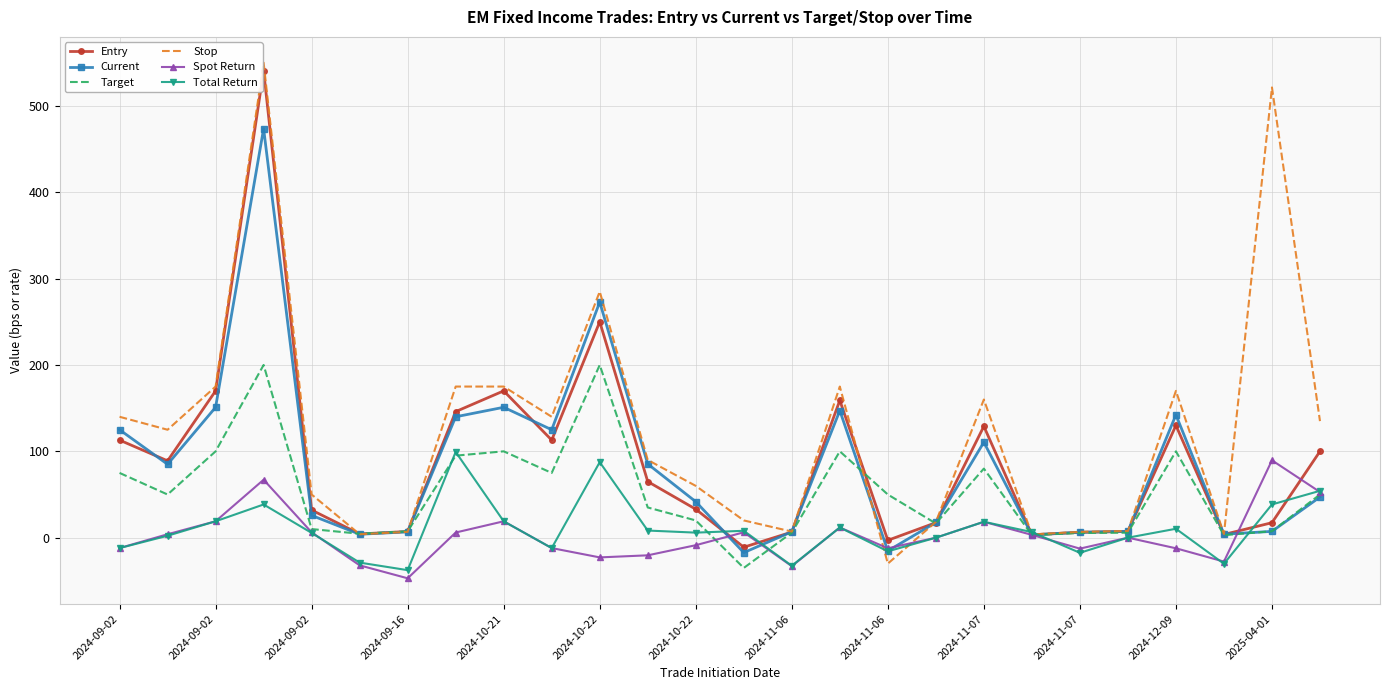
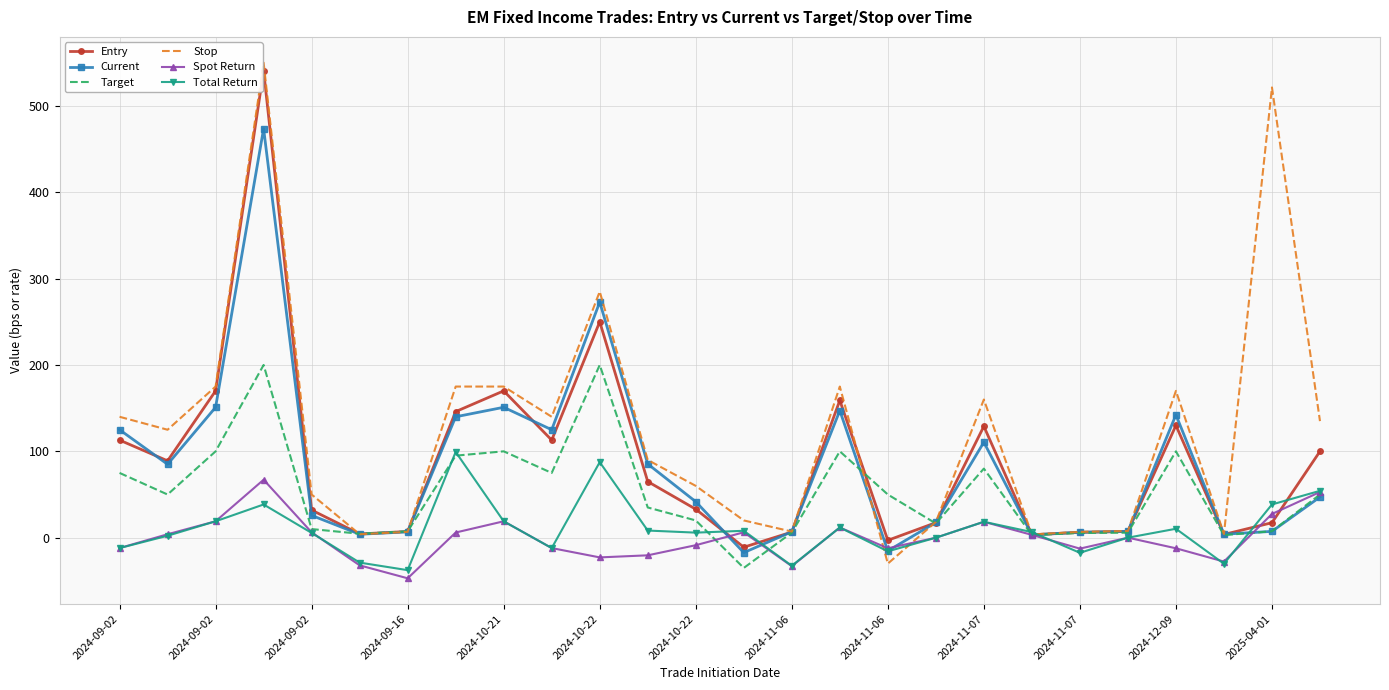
Spot Return, 2025-04-01: 90 -> 30
